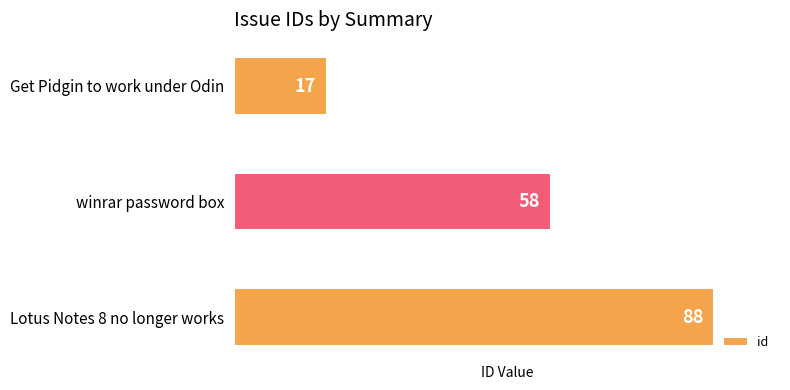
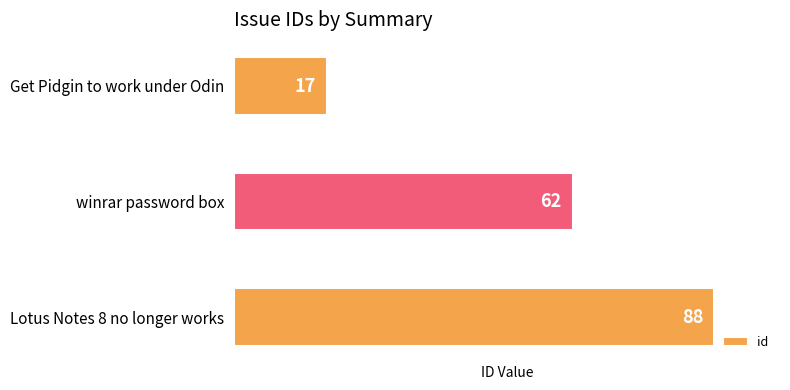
winrar password box: 58 -> 62
